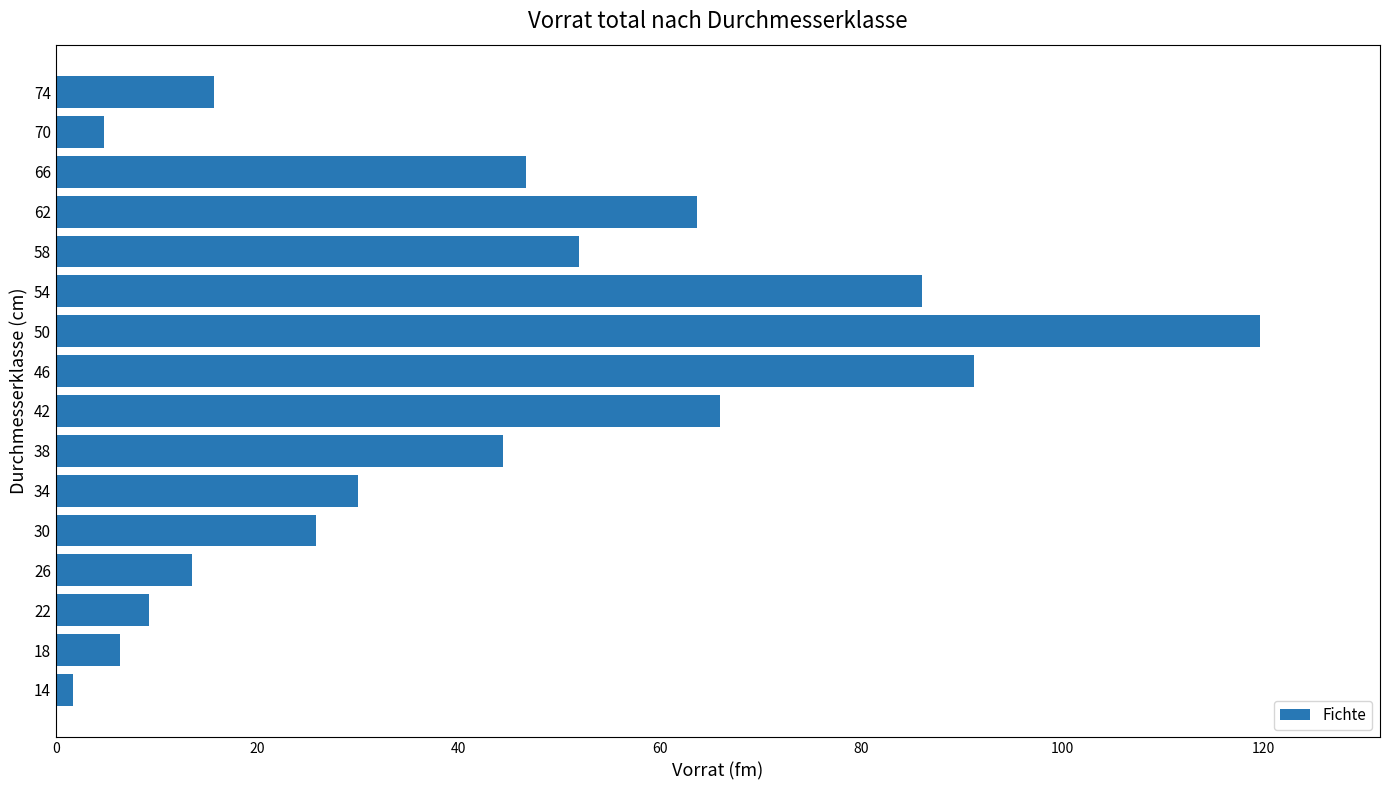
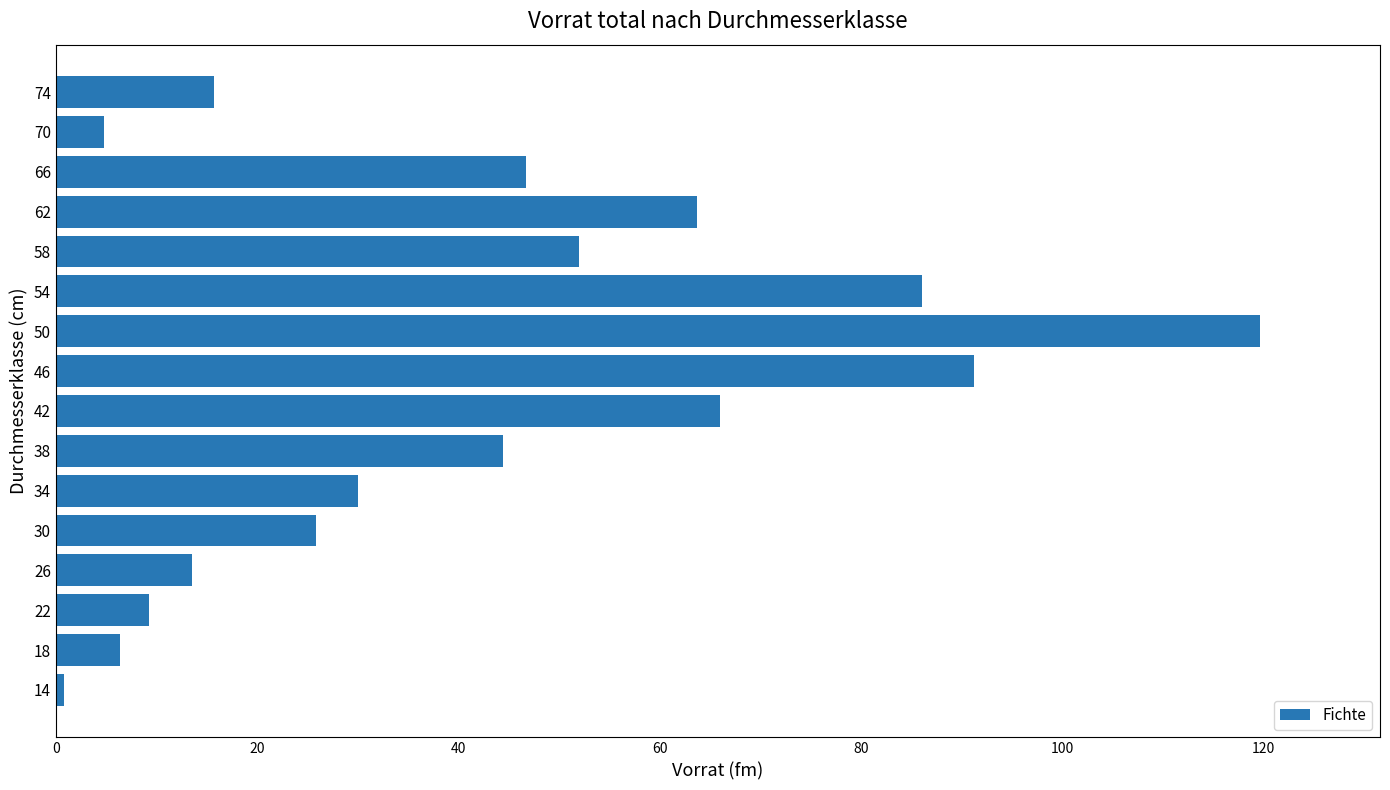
14: 1.7 -> 0.8
